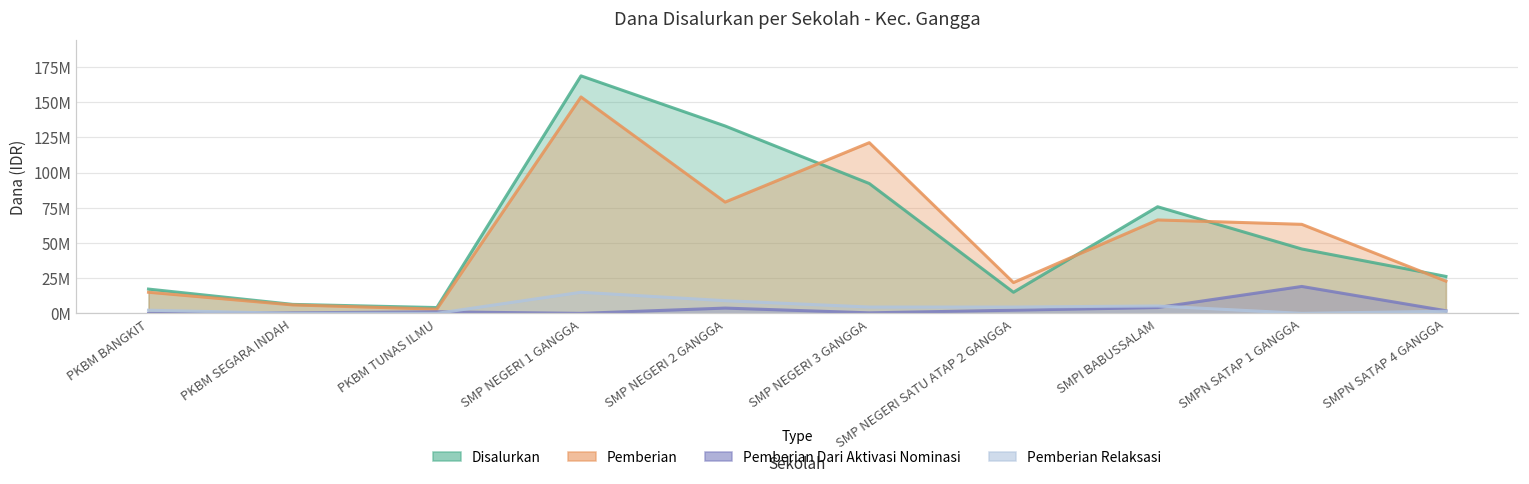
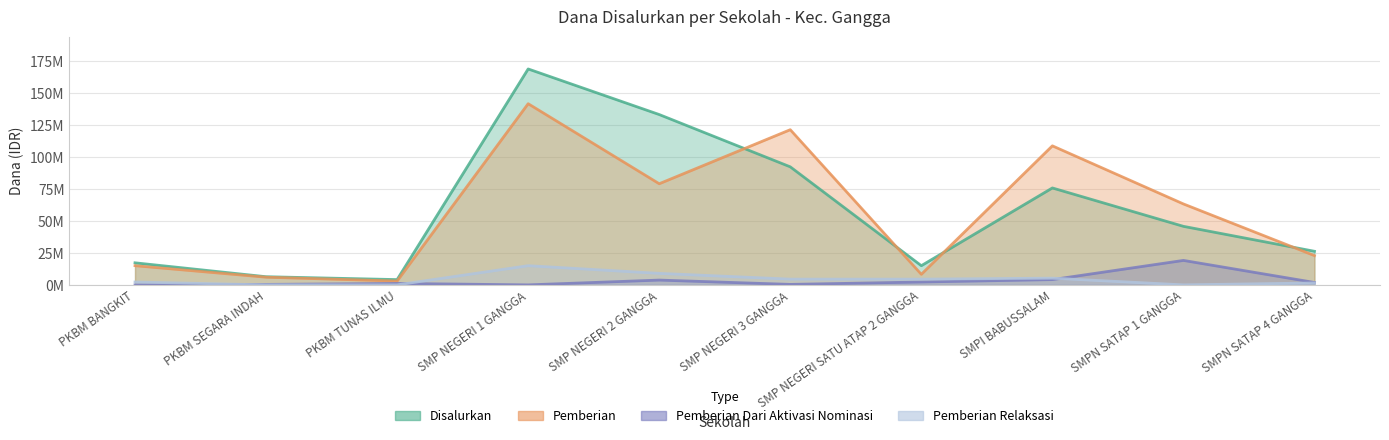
Pemberian, SMP NEGERI 1 GANGGA: 154000000 -> 142000000
Pemberian, SMP NEGERI SATU ATAP 2 GANGGA: 22000000 -> 8000000
Pemberian, SMPI BABUSSALAM: 66000000 -> 109000000
